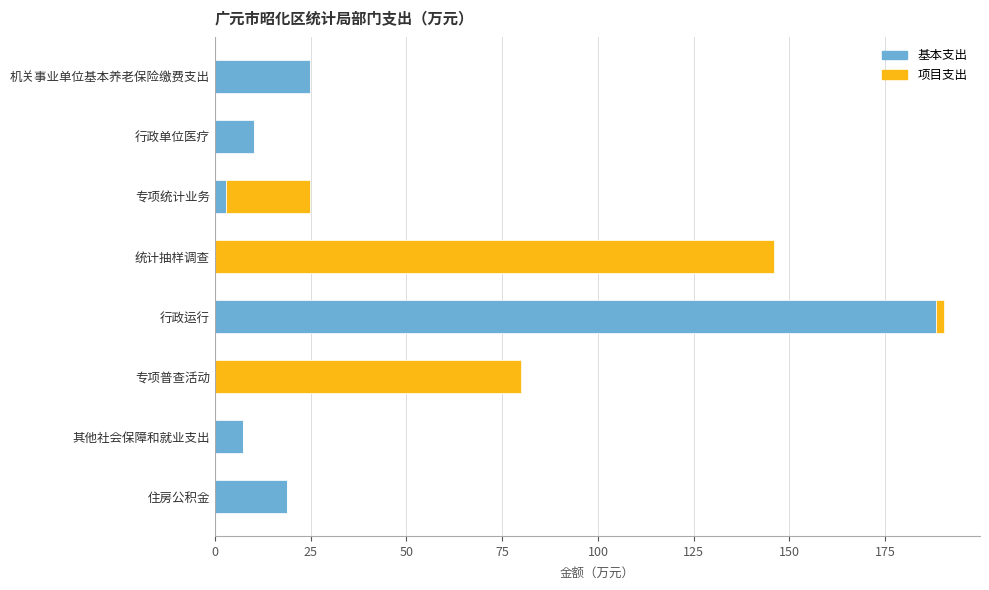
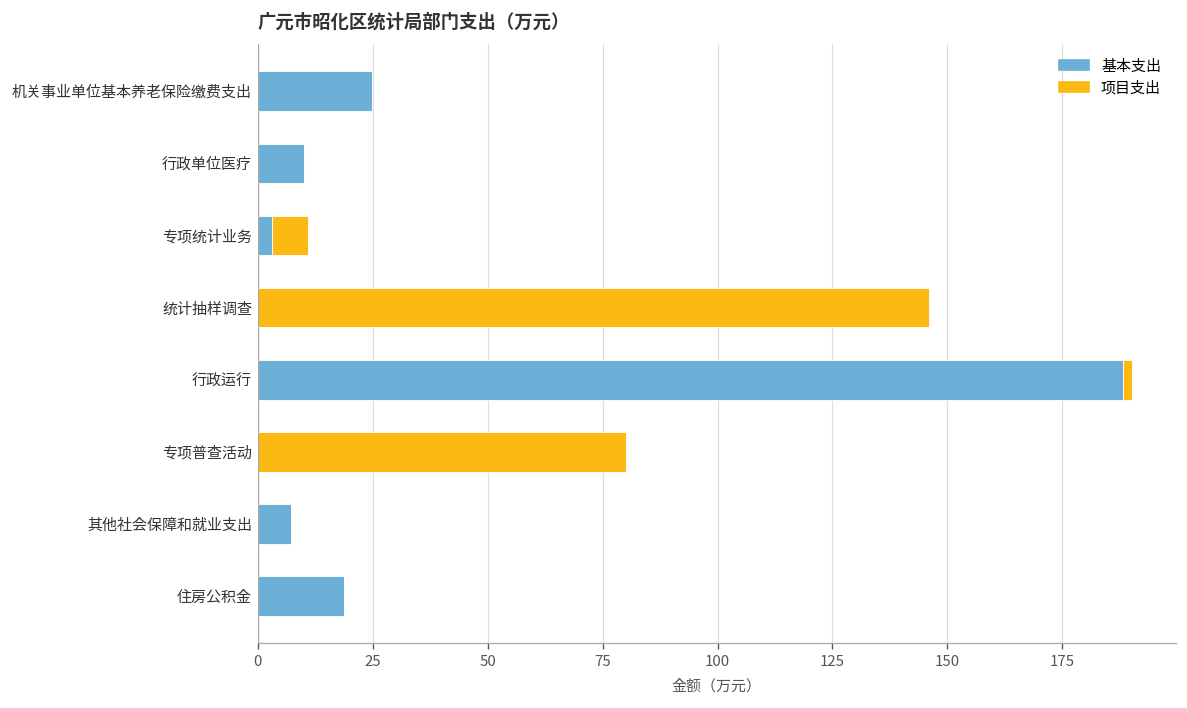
项目支出, 专项统计业务: 22 -> 8
